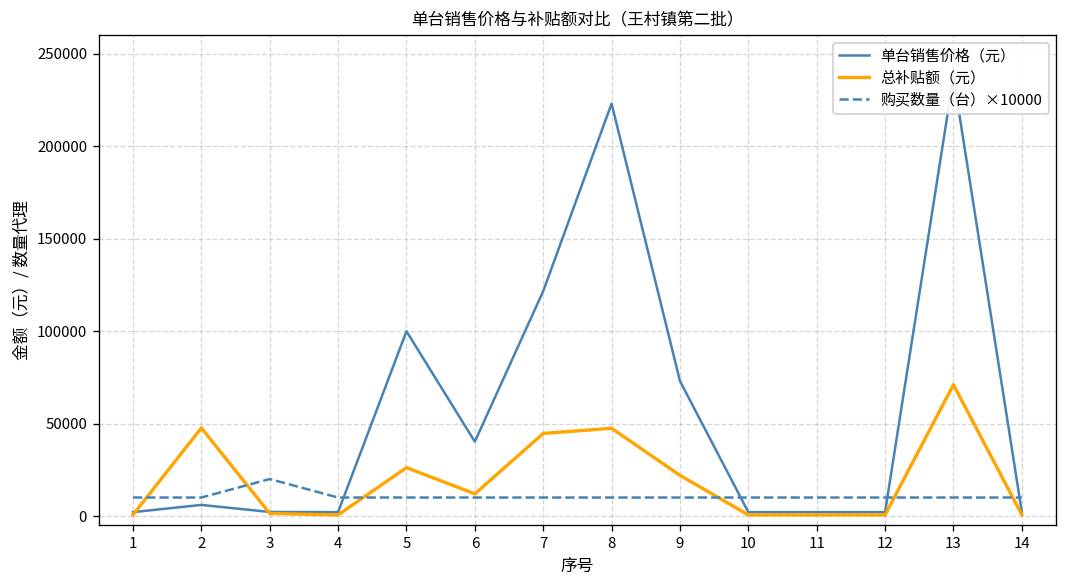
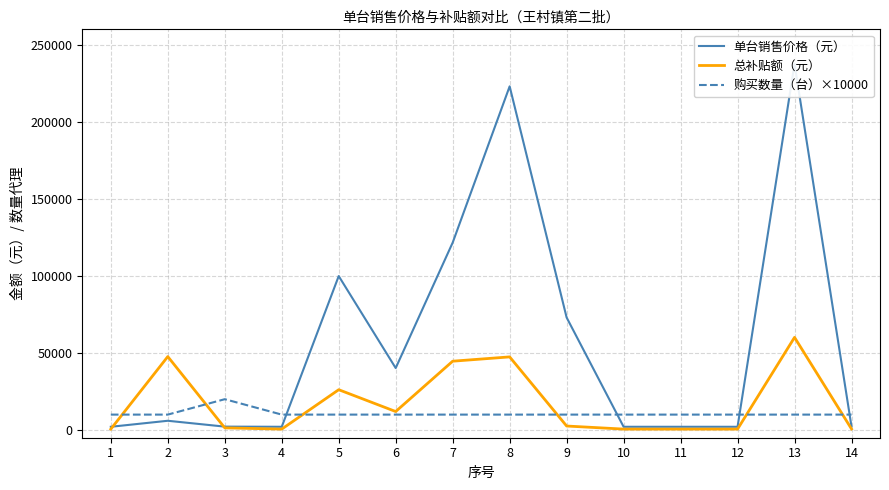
总补贴额（元）, 9: 22000 -> 3000
总补贴额（元）, 13: 71000 -> 60000
